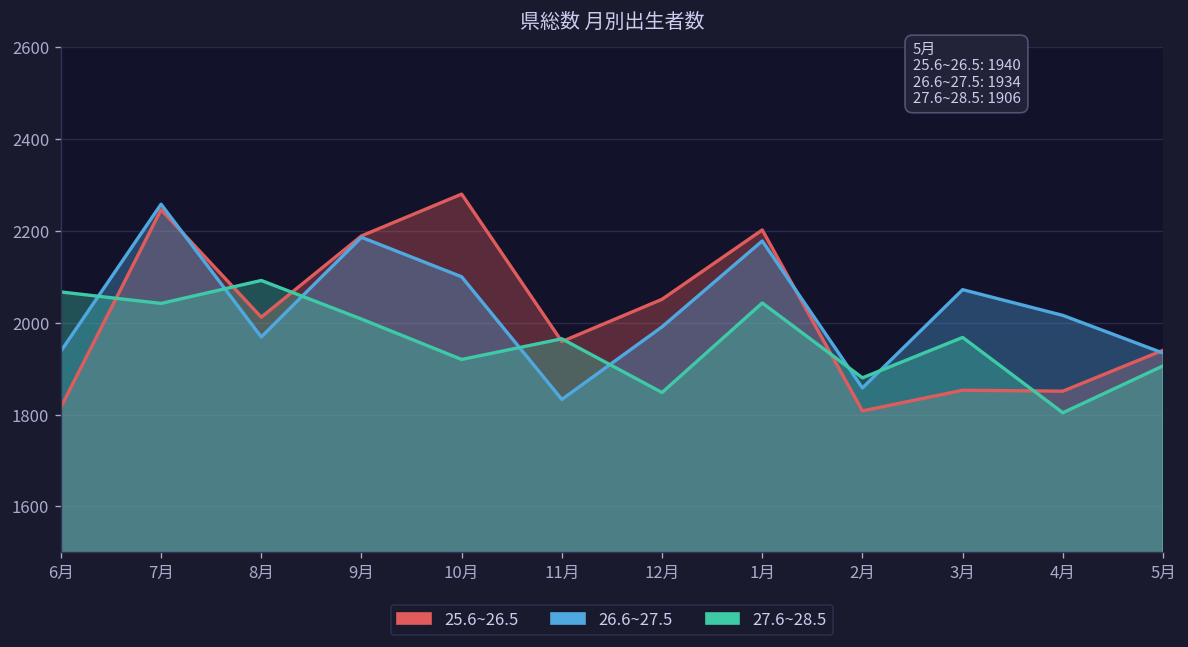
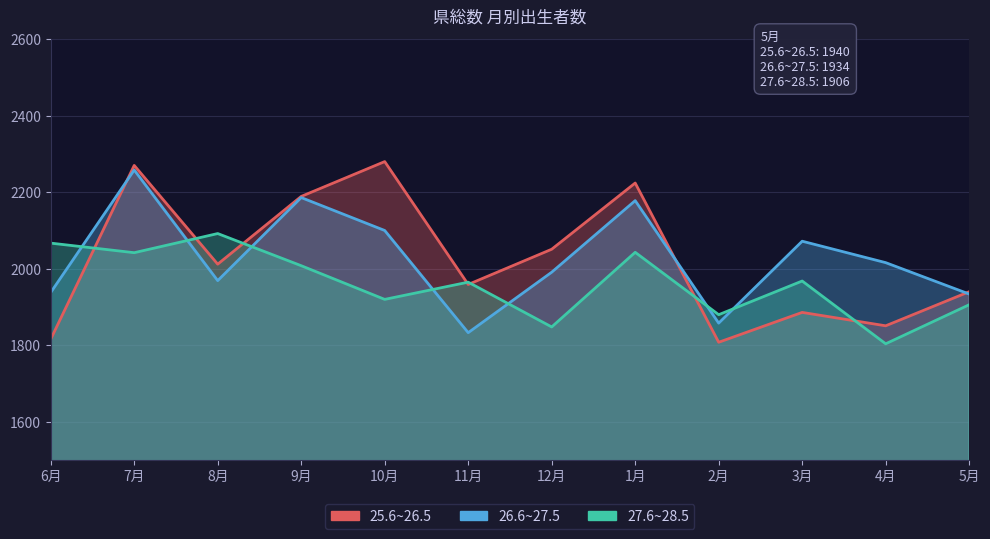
25.6~26.5, 7月: 2250 -> 2270
25.6~26.5, 1月: 2200 -> 2220
25.6~26.5, 3月: 1850 -> 1890
